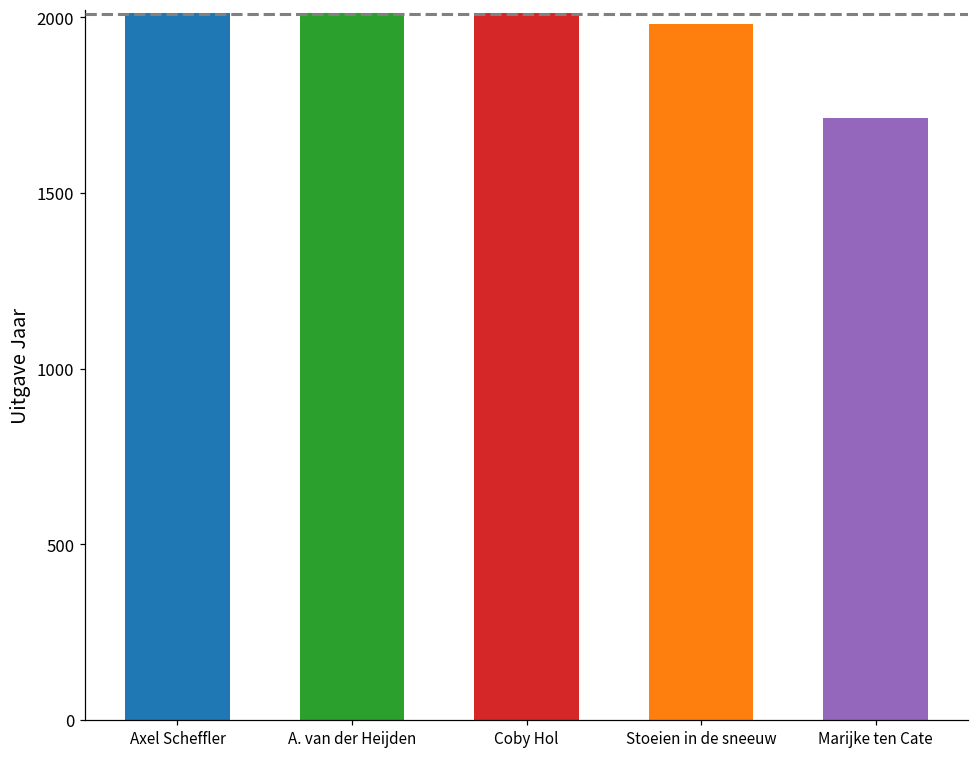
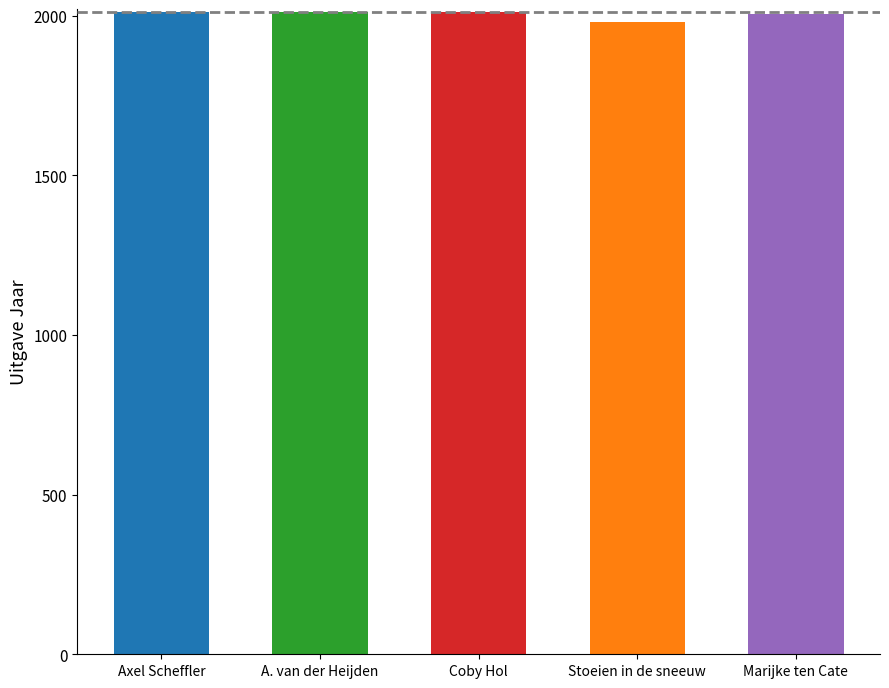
Marijke ten Cate: 1710 -> 2010
